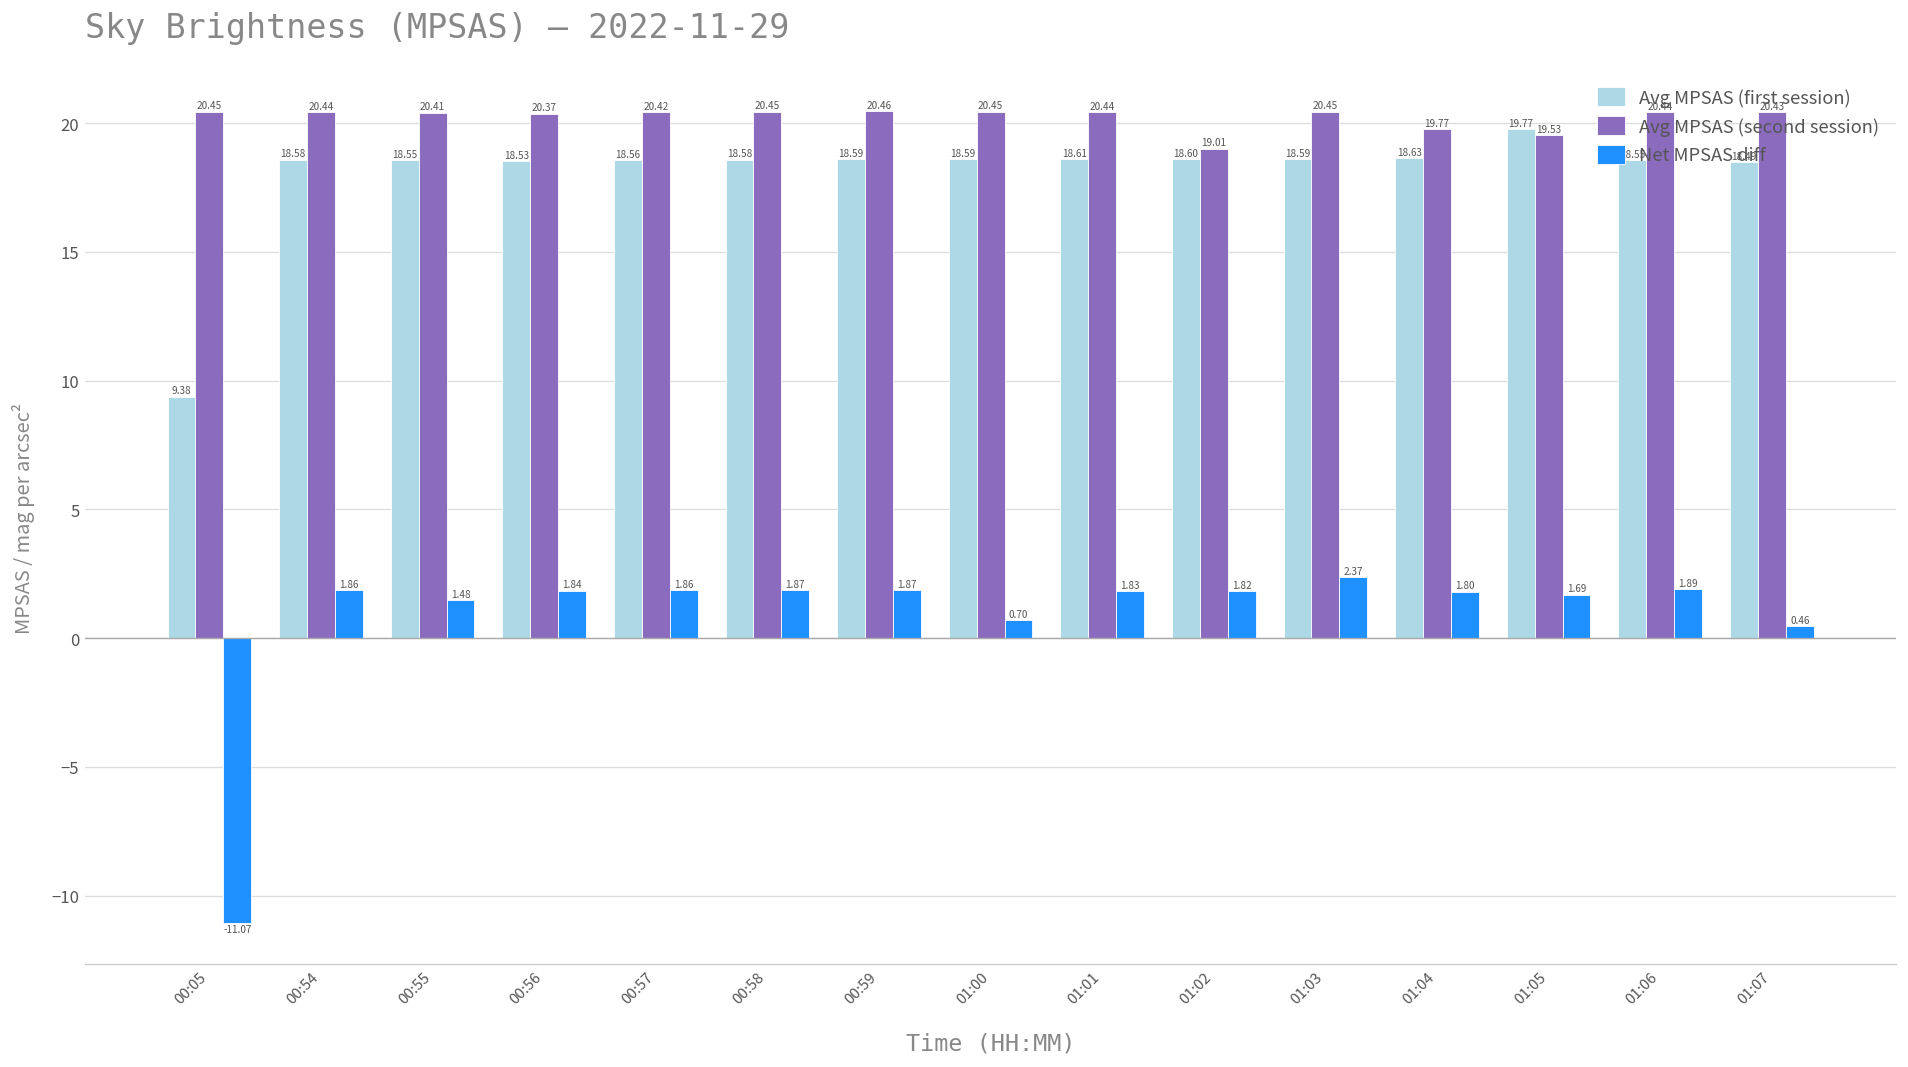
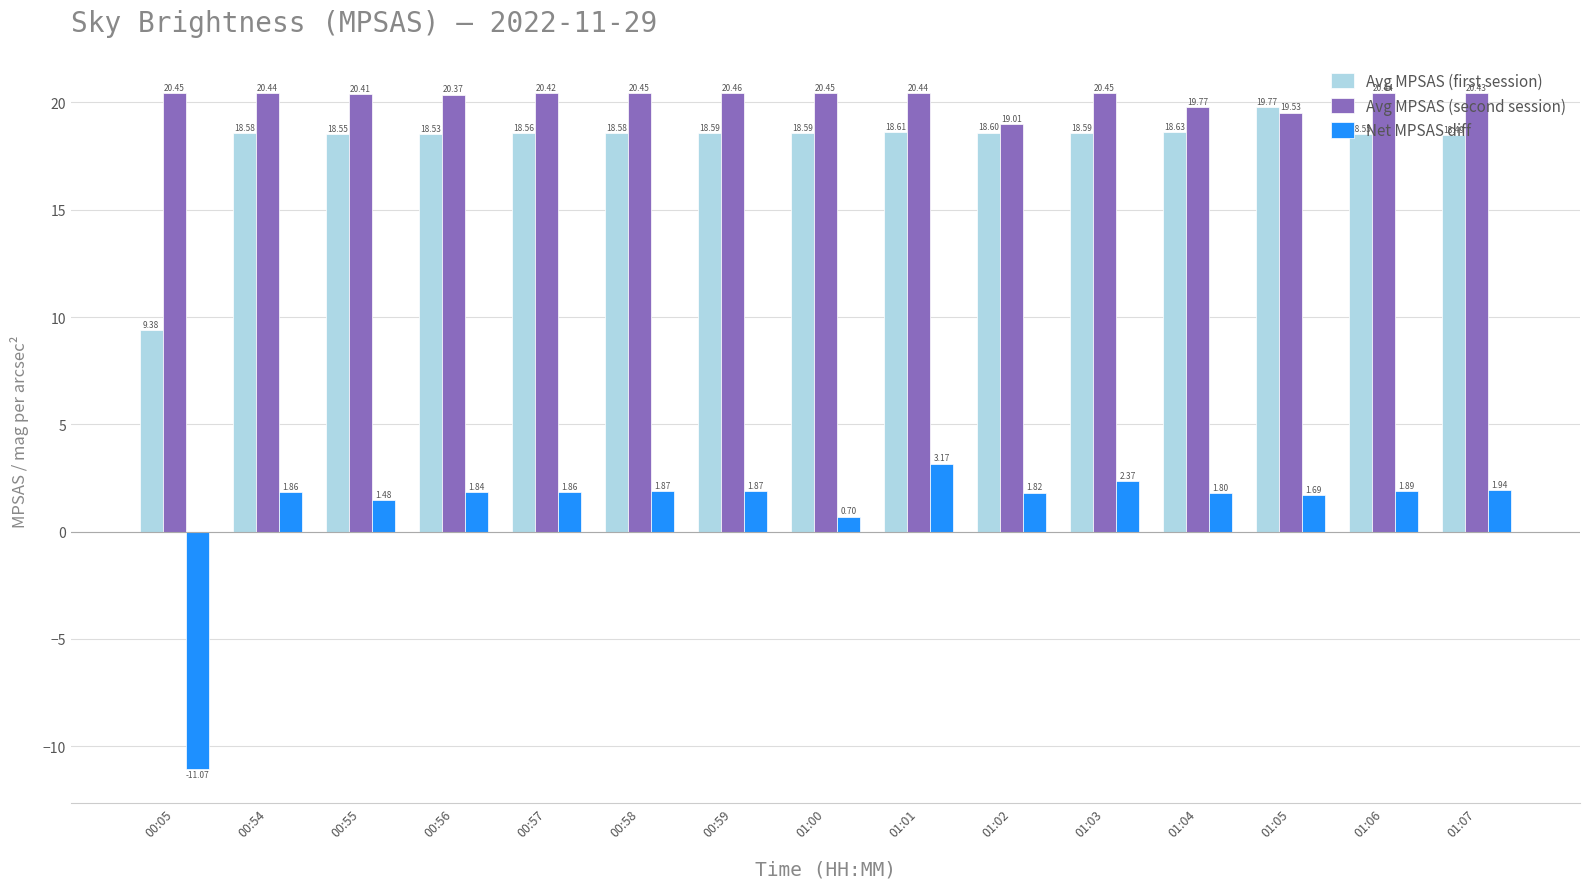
Net MPSAS diff, 01:01: 1.83 -> 3.17
Net MPSAS diff, 01:07: 0.46 -> 1.94
